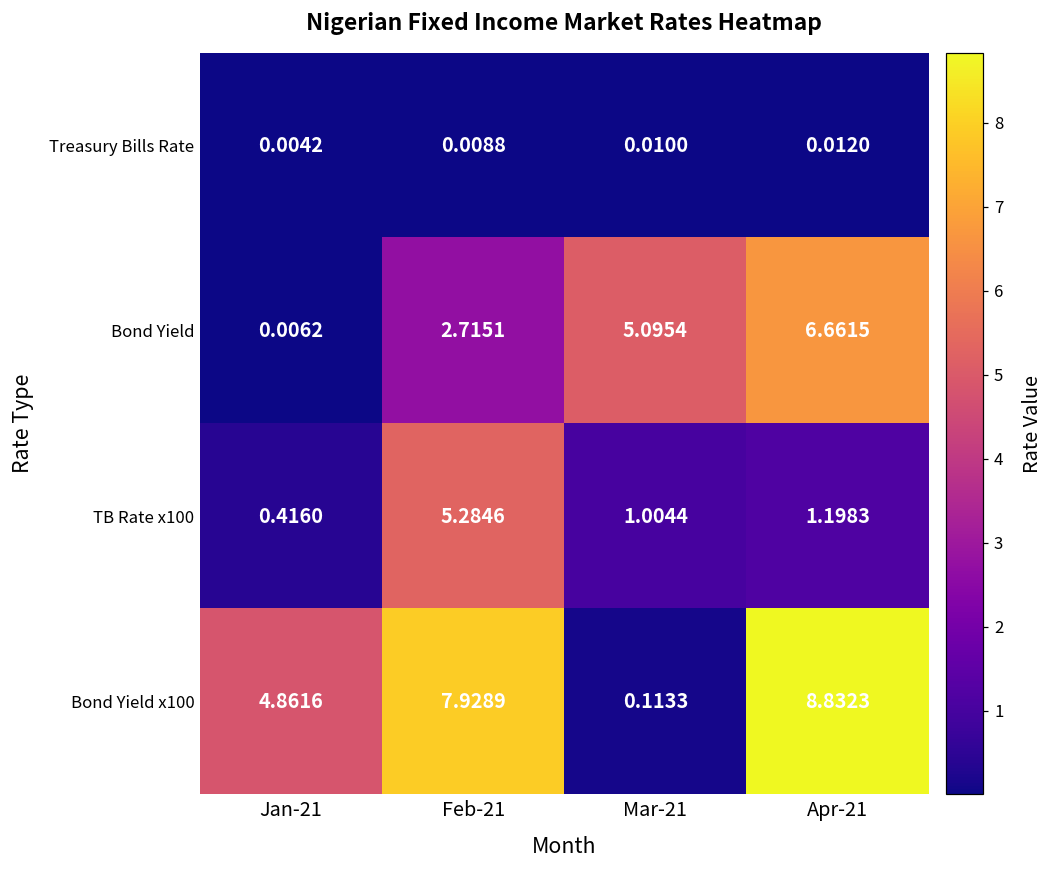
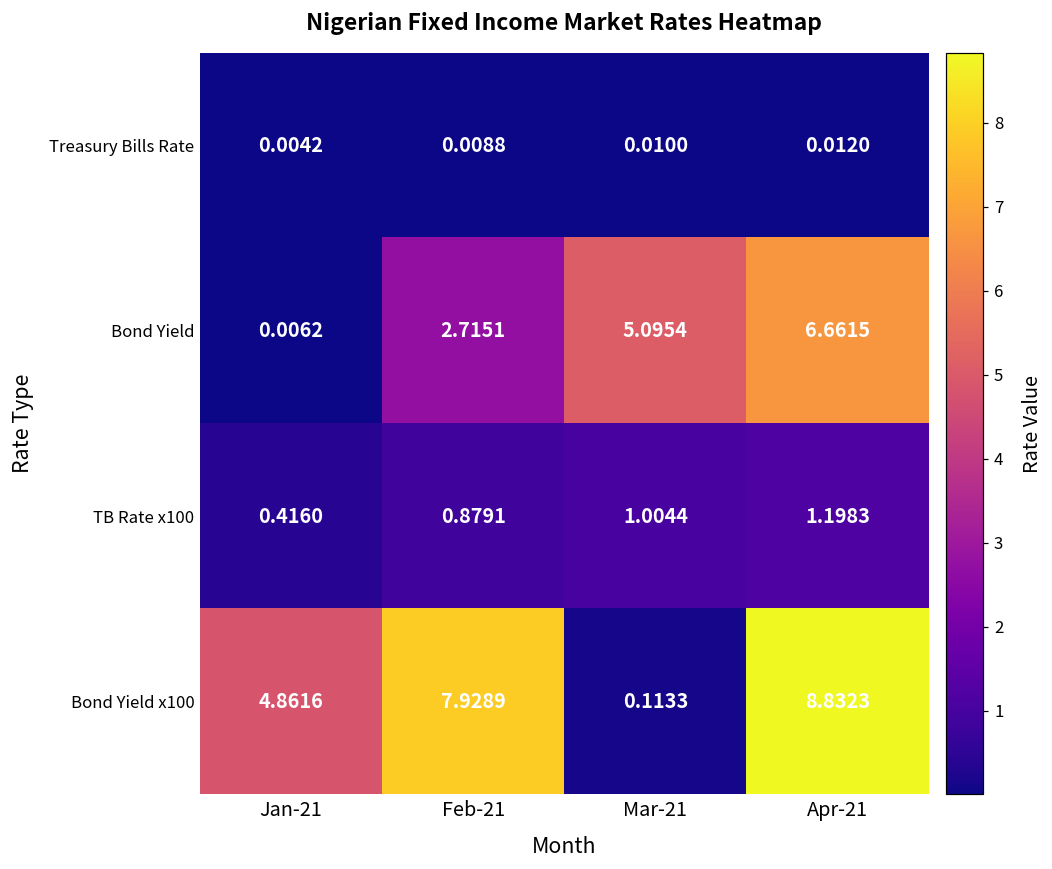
TB Rate x100, Feb-21: 5.2846 -> 0.8791
